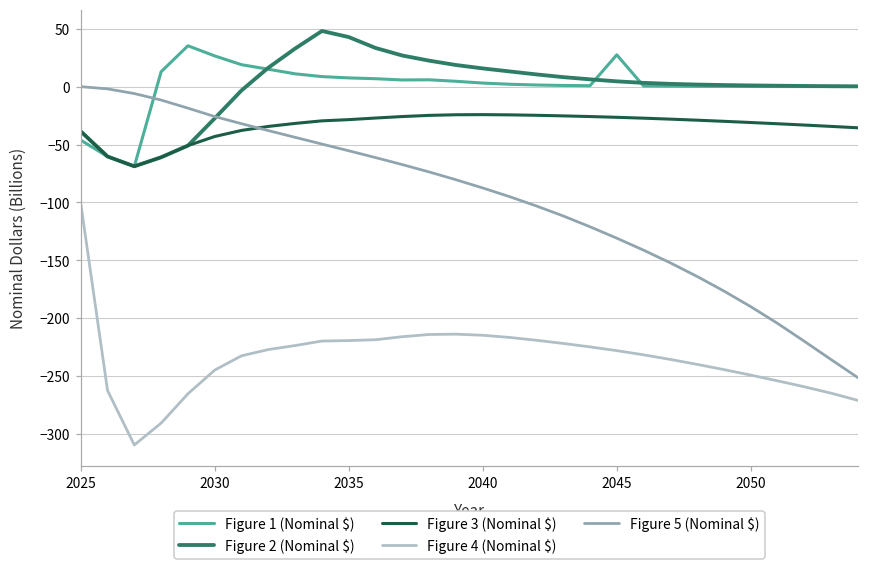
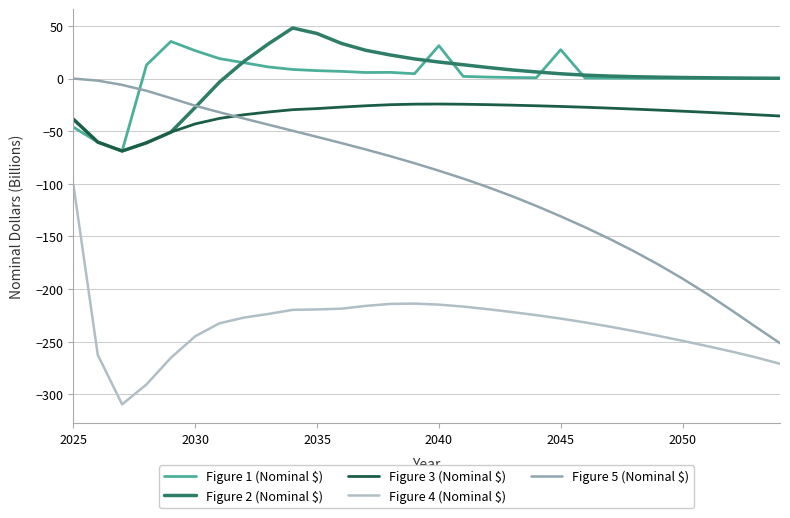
Figure 1 (Nominal $), 2040: 3 -> 31
